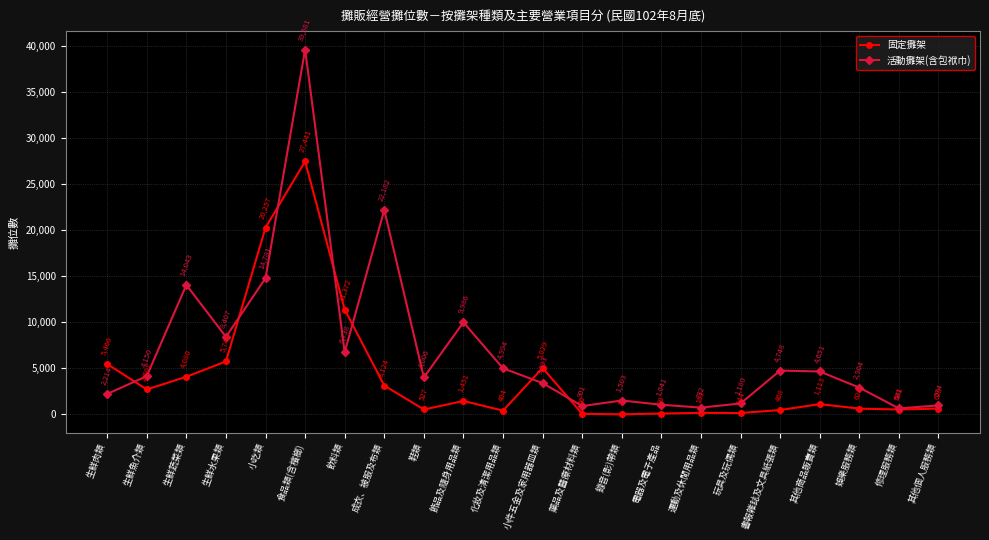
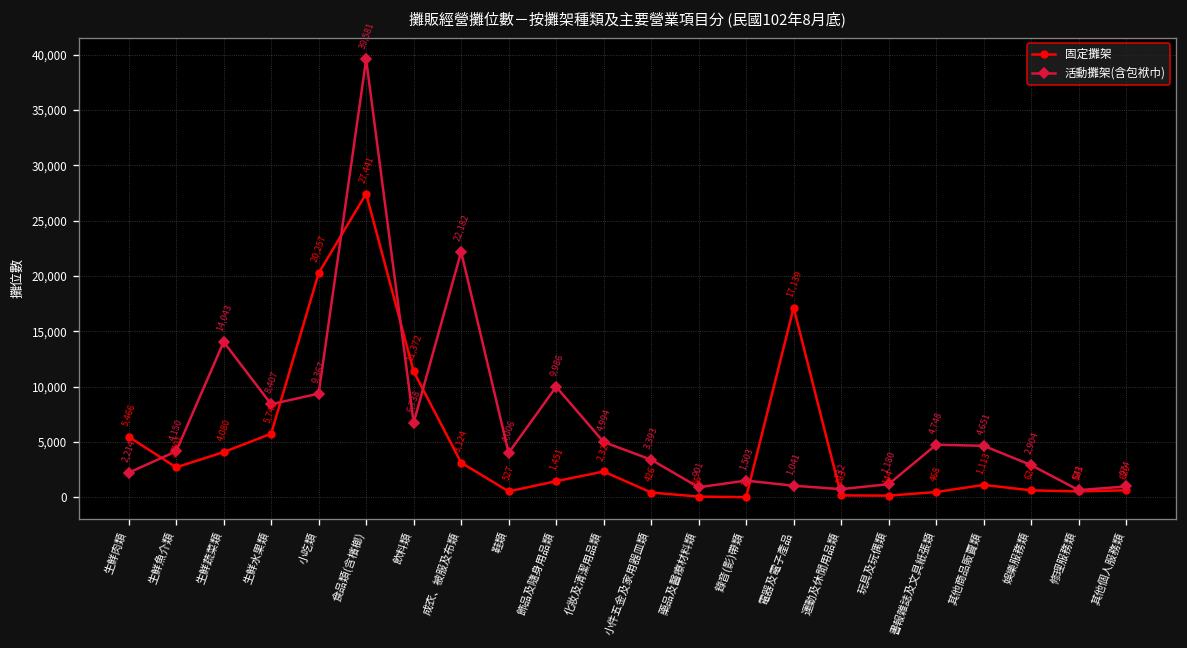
活動攤架(含包袱巾), 小吃類: 14,781 -> 9,367
固定攤架, 化妝及清潔用品類: 404 -> 2,326
固定攤架, 小件五金及家用器皿類: 5,029 -> 426
固定攤架, 電器及電子產品: 88 -> 17,139
